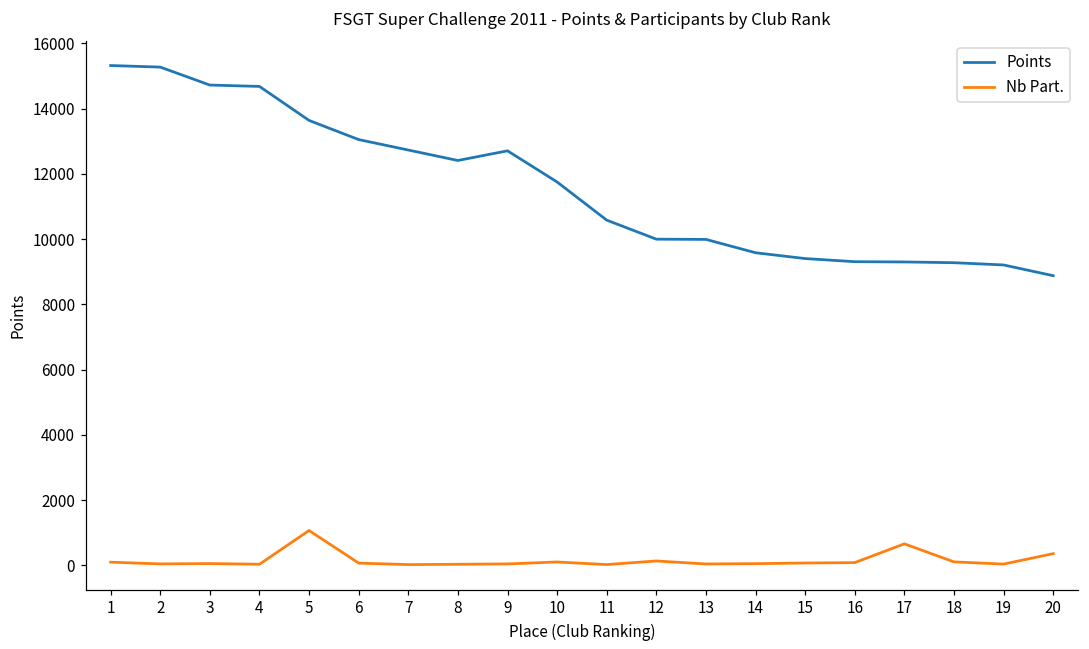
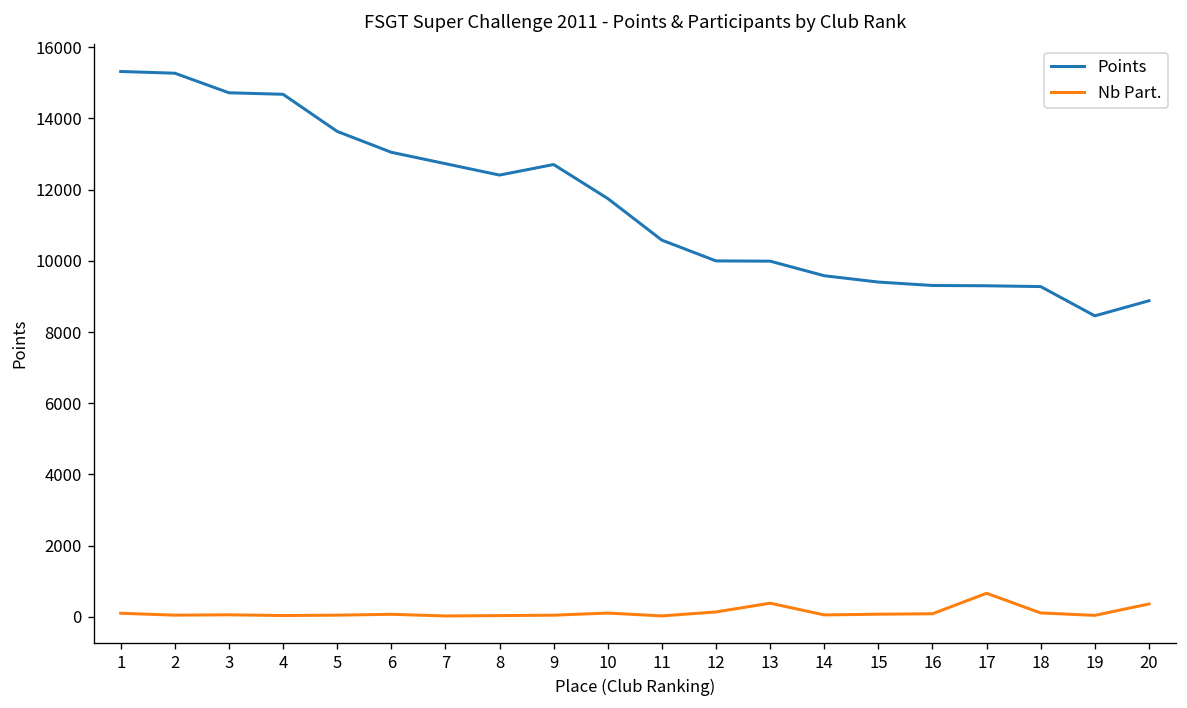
Nb Part., 5: 1100 -> 0
Nb Part., 13: 0 -> 400
Points, 19: 9200 -> 8500
